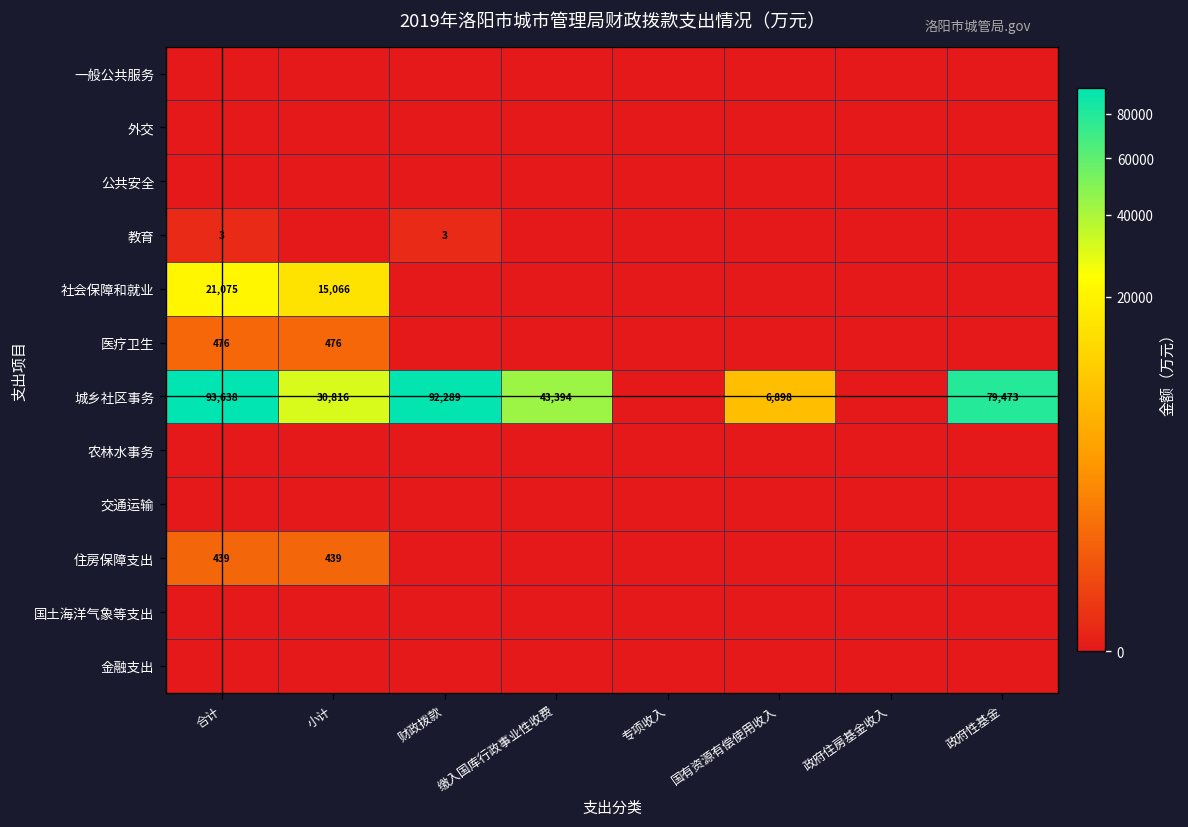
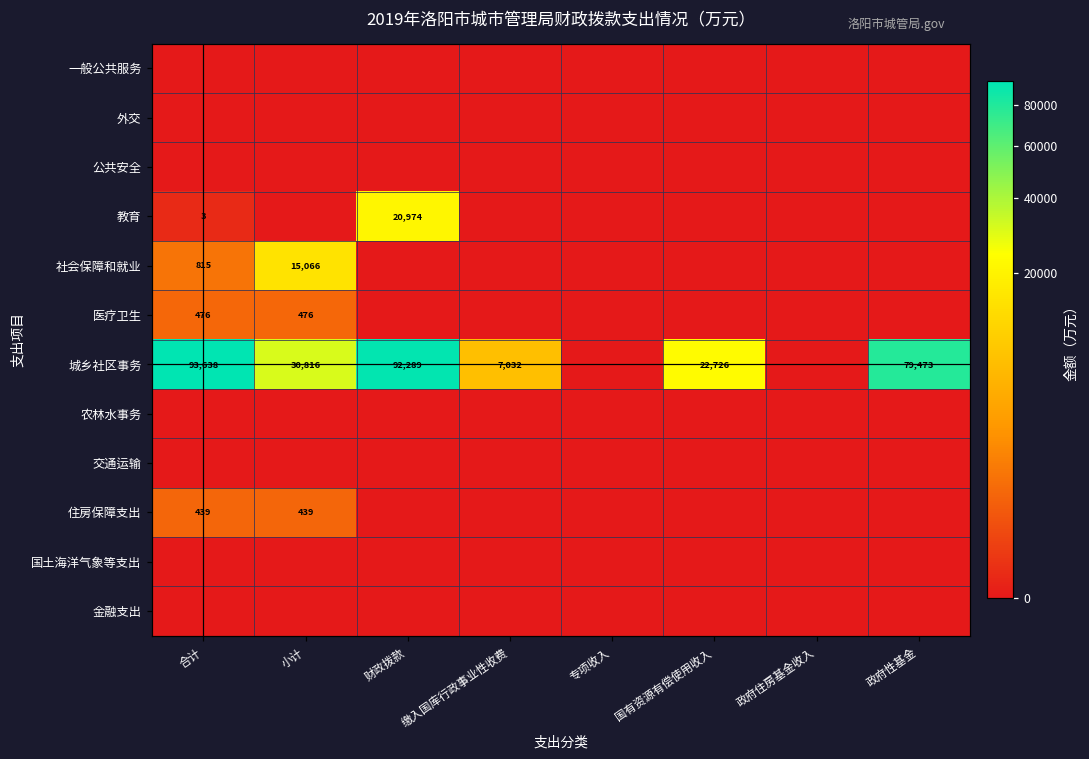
教育, 财政拨款: 3 -> 20,974
社会保障和就业, 合计: 21,075 -> 815
城乡社区事务, 缴入国库行政事业性收费: 43,394 -> 7,032
城乡社区事务, 国有资源有偿使用收入: 6,898 -> 22,726
